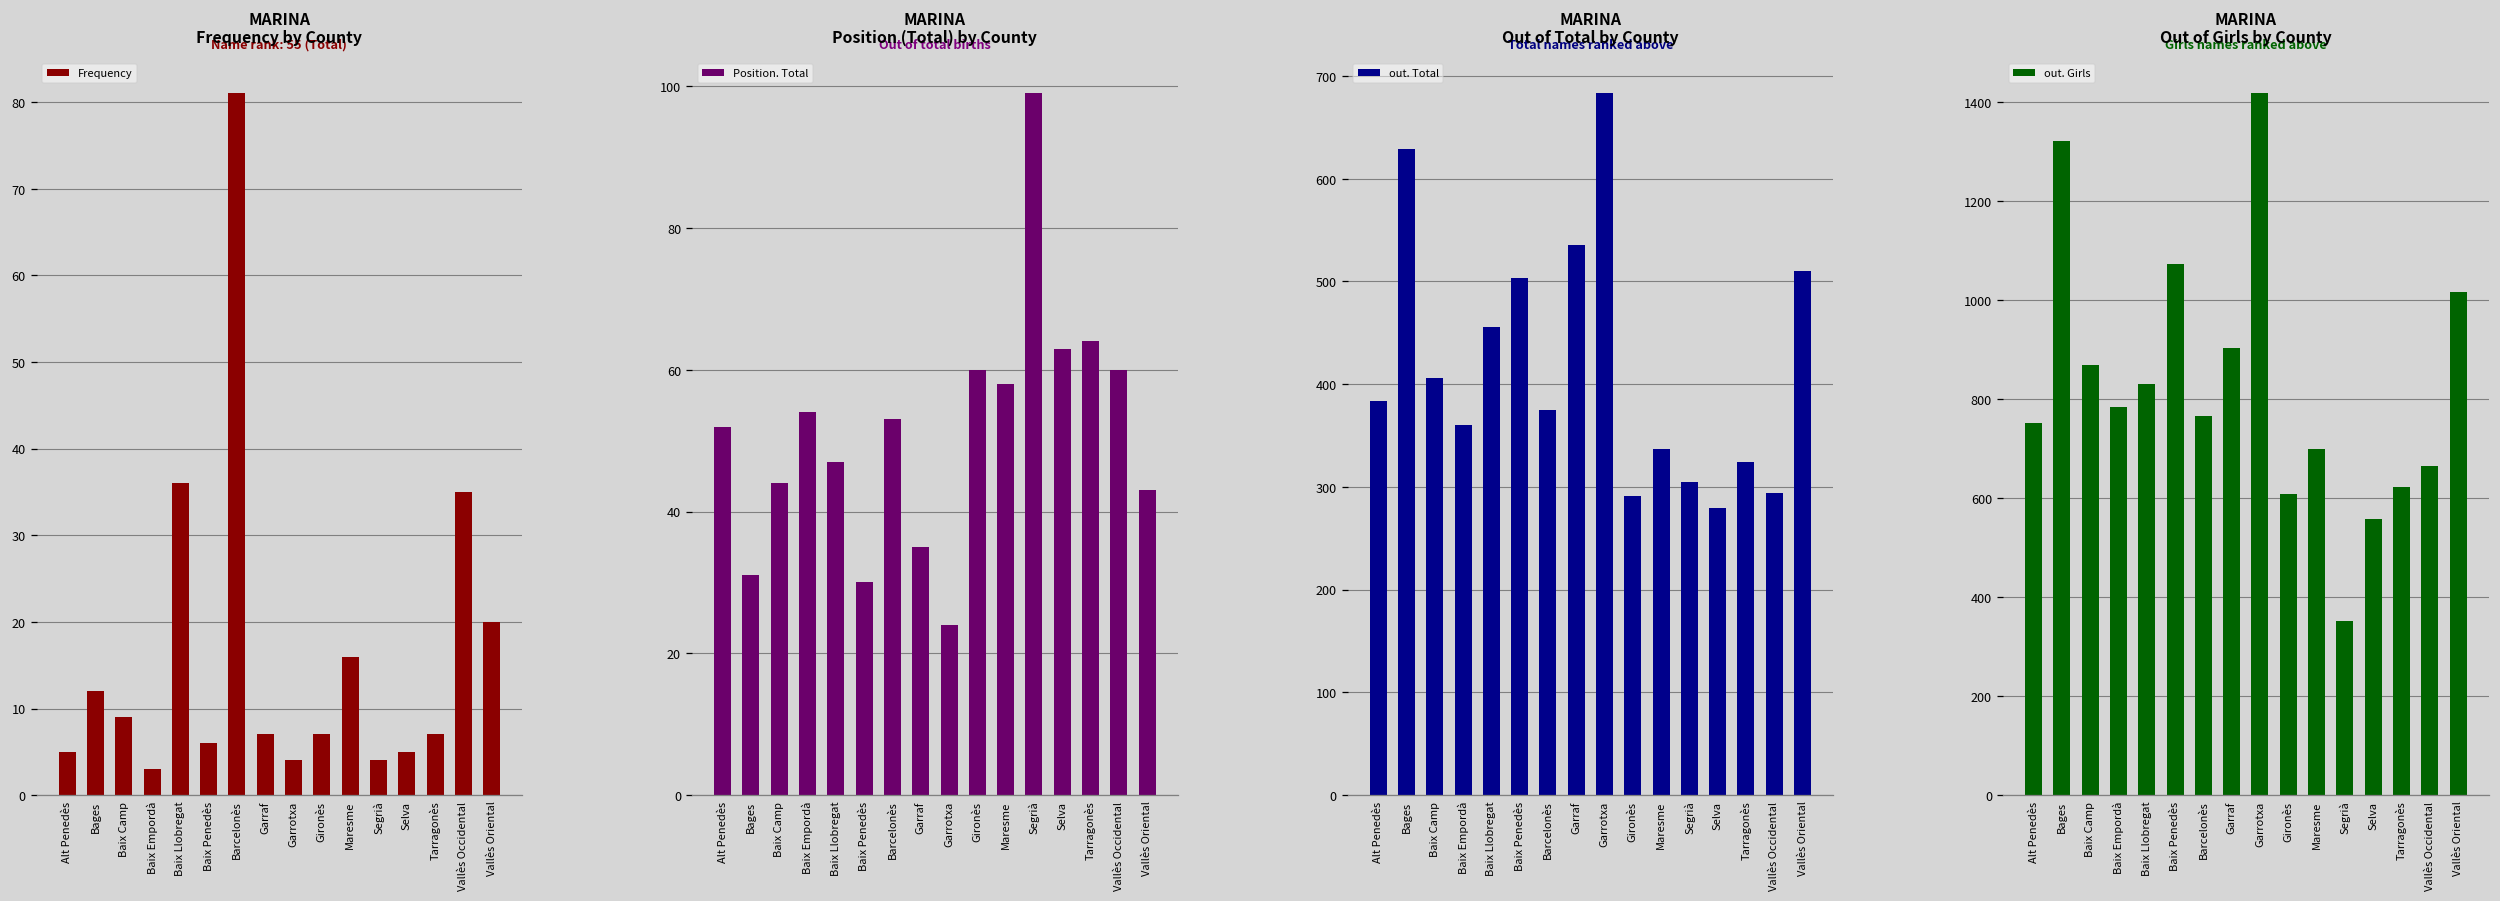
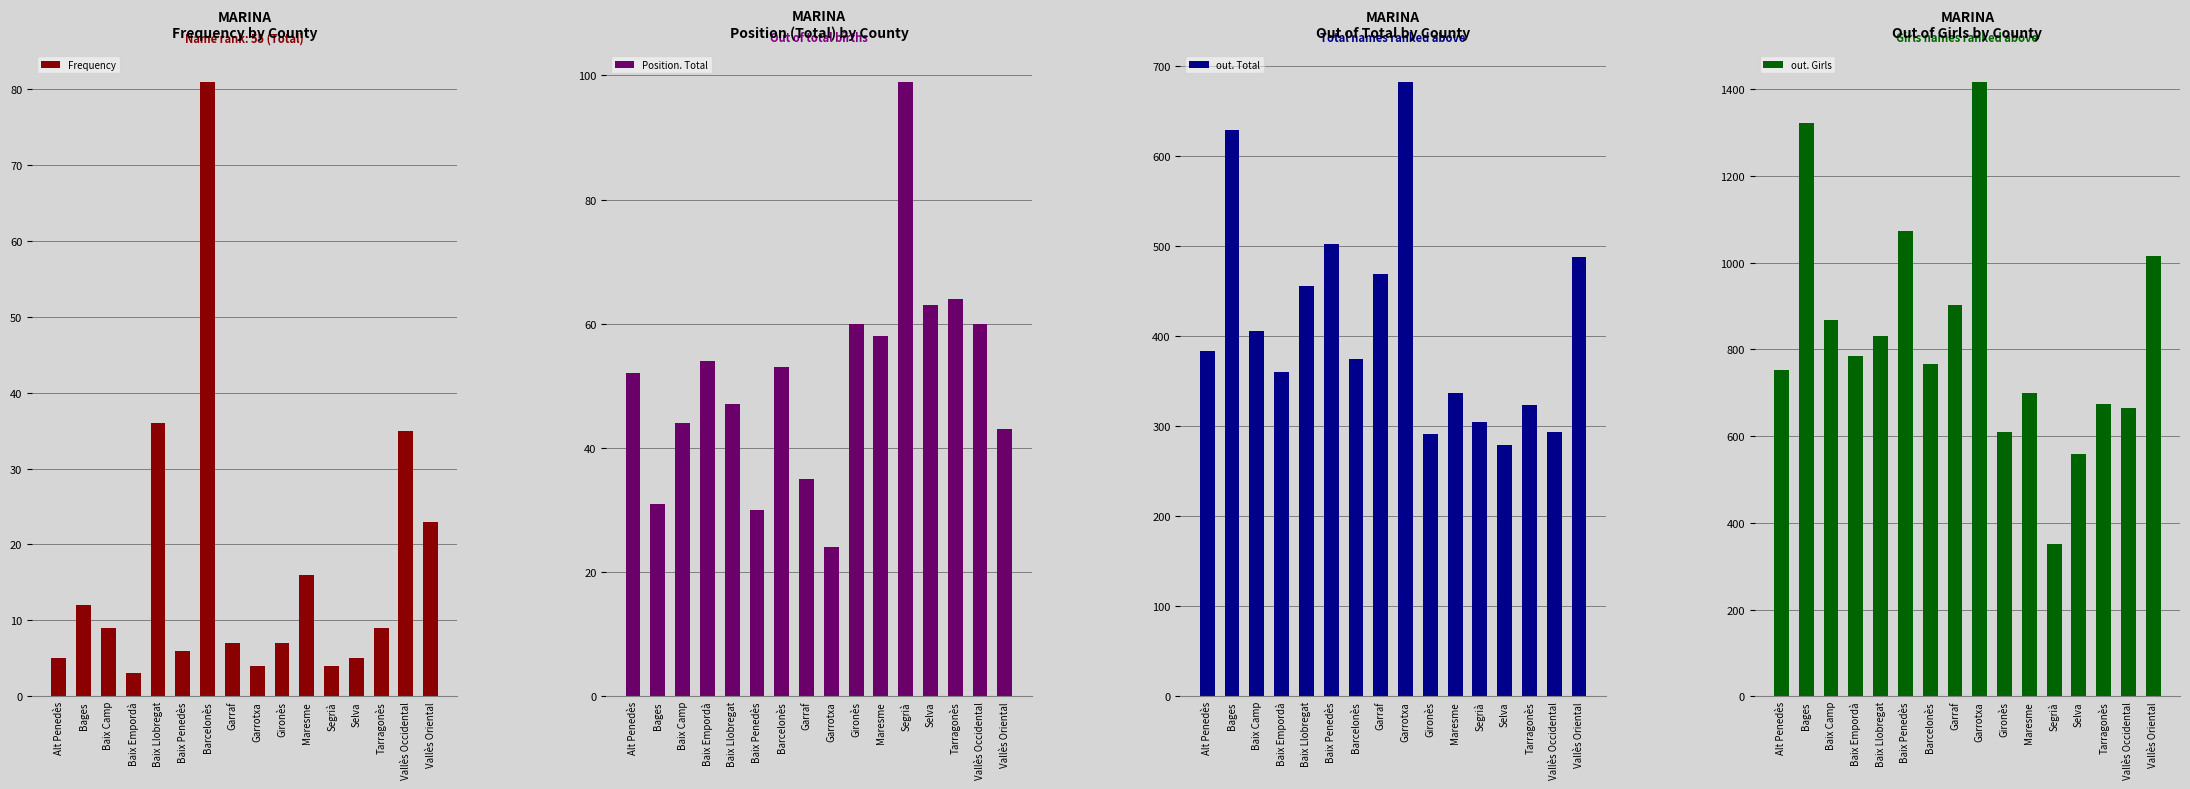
MARINA Frequency by County, Tarragonès: 7 -> 9
MARINA Frequency by County, Vallès Oriental: 20 -> 23
MARINA Out of Total by County, Garraf: 540 -> 470
MARINA Out of Total by County, Vallès Oriental: 510 -> 490
MARINA Out of Girls by County, Tarragonès: 620 -> 670
